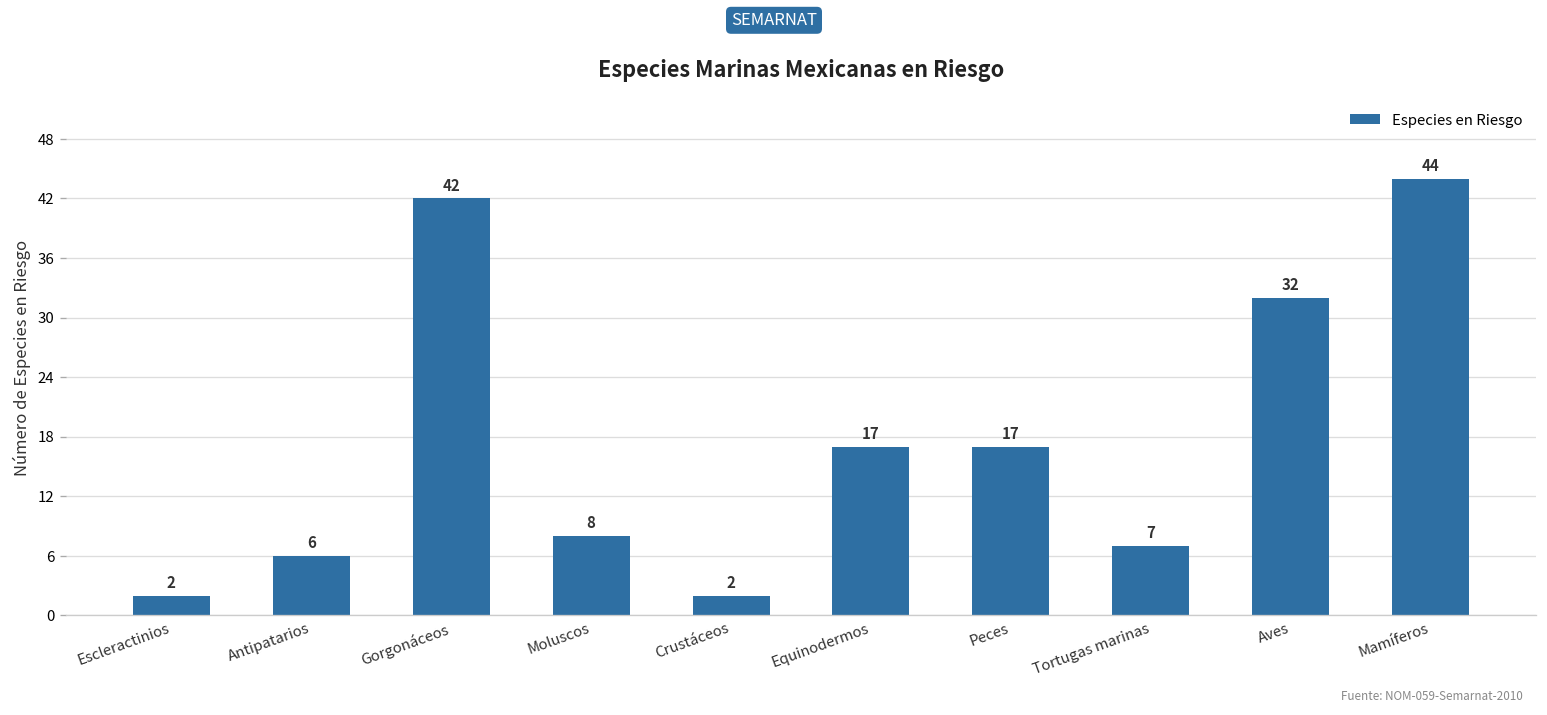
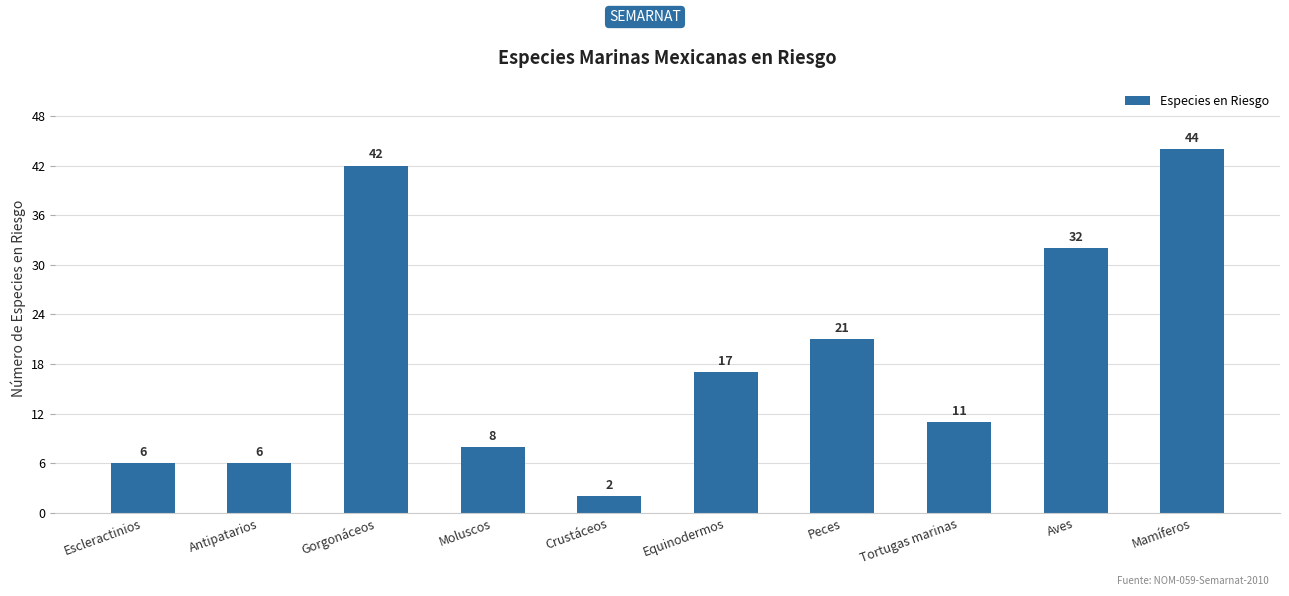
Escleractinios: 2 -> 6
Peces: 17 -> 21
Tortugas marinas: 7 -> 11
